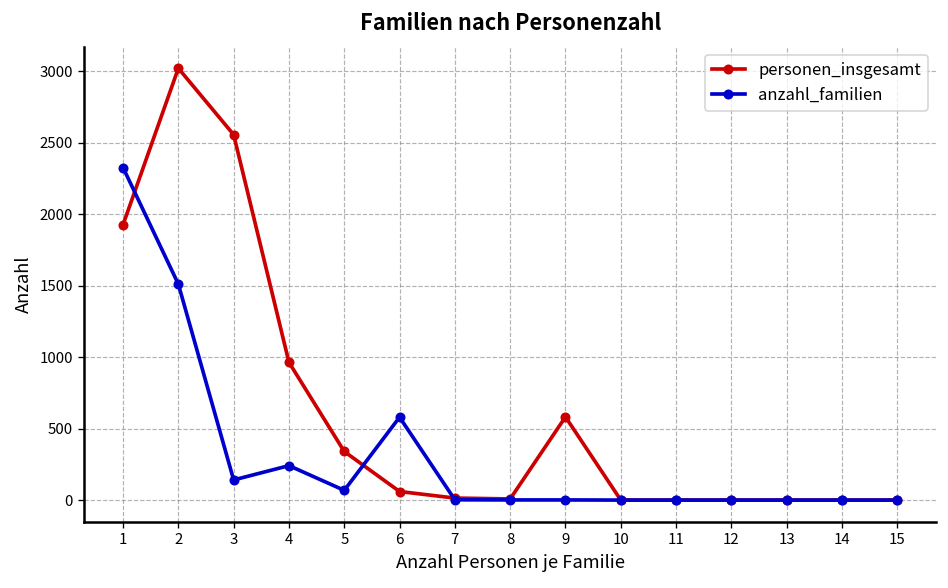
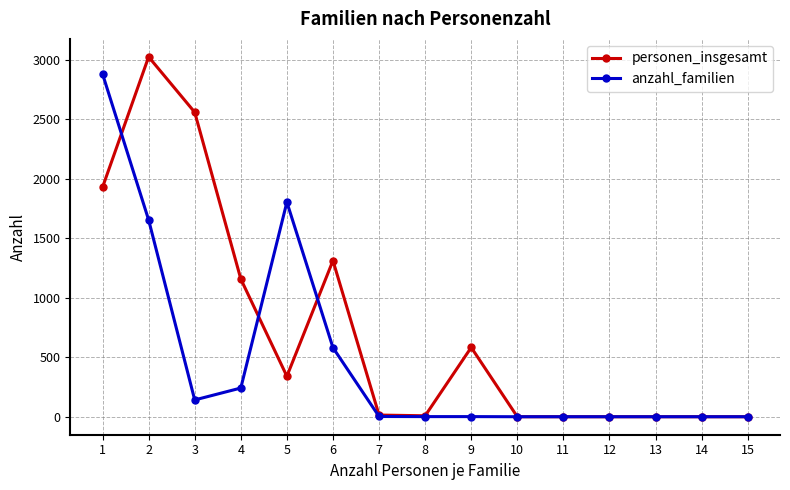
anzahl_familien, 1: 2330 -> 2880
anzahl_familien, 2: 1510 -> 1650
personen_insgesamt, 4: 960 -> 1160
anzahl_familien, 5: 70 -> 1800
personen_insgesamt, 6: 60 -> 1310
